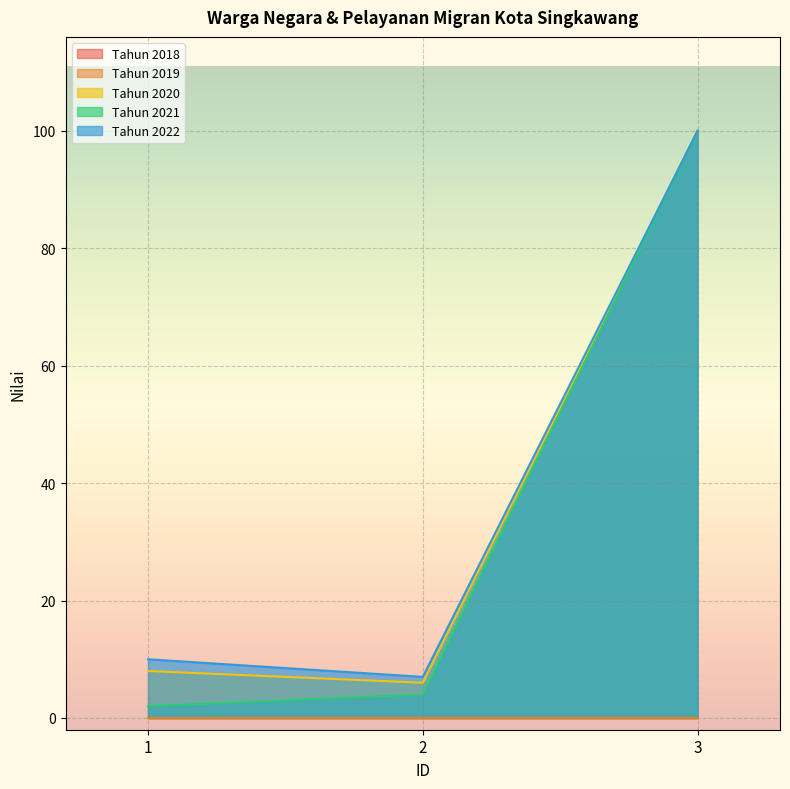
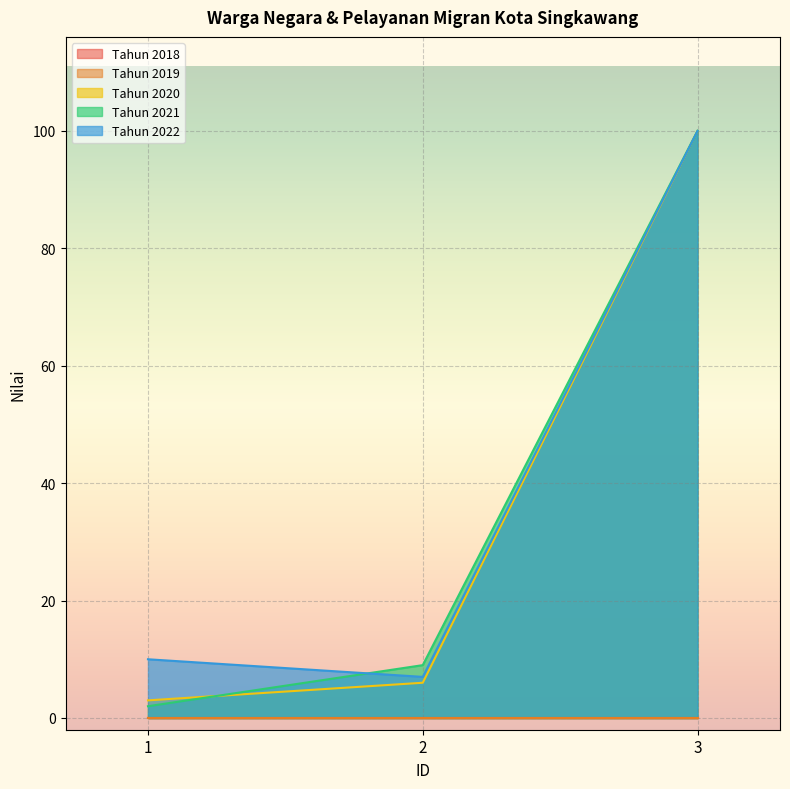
Tahun 2020, 1: 8 -> 3
Tahun 2021, 2: 4 -> 9
